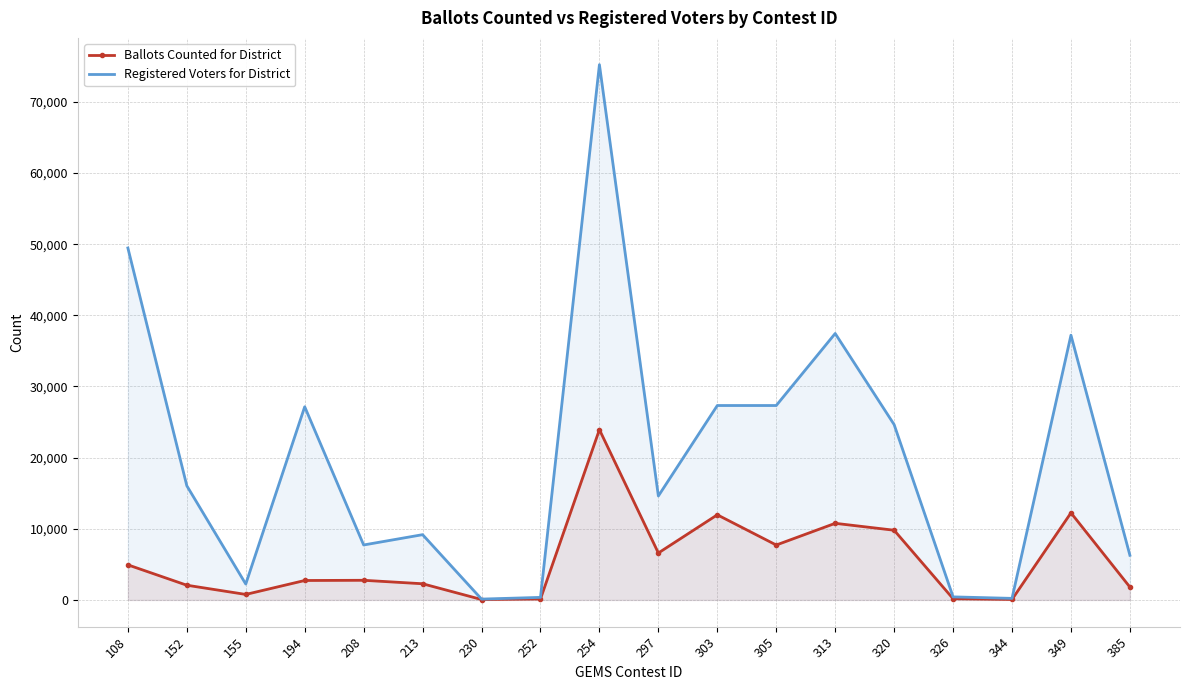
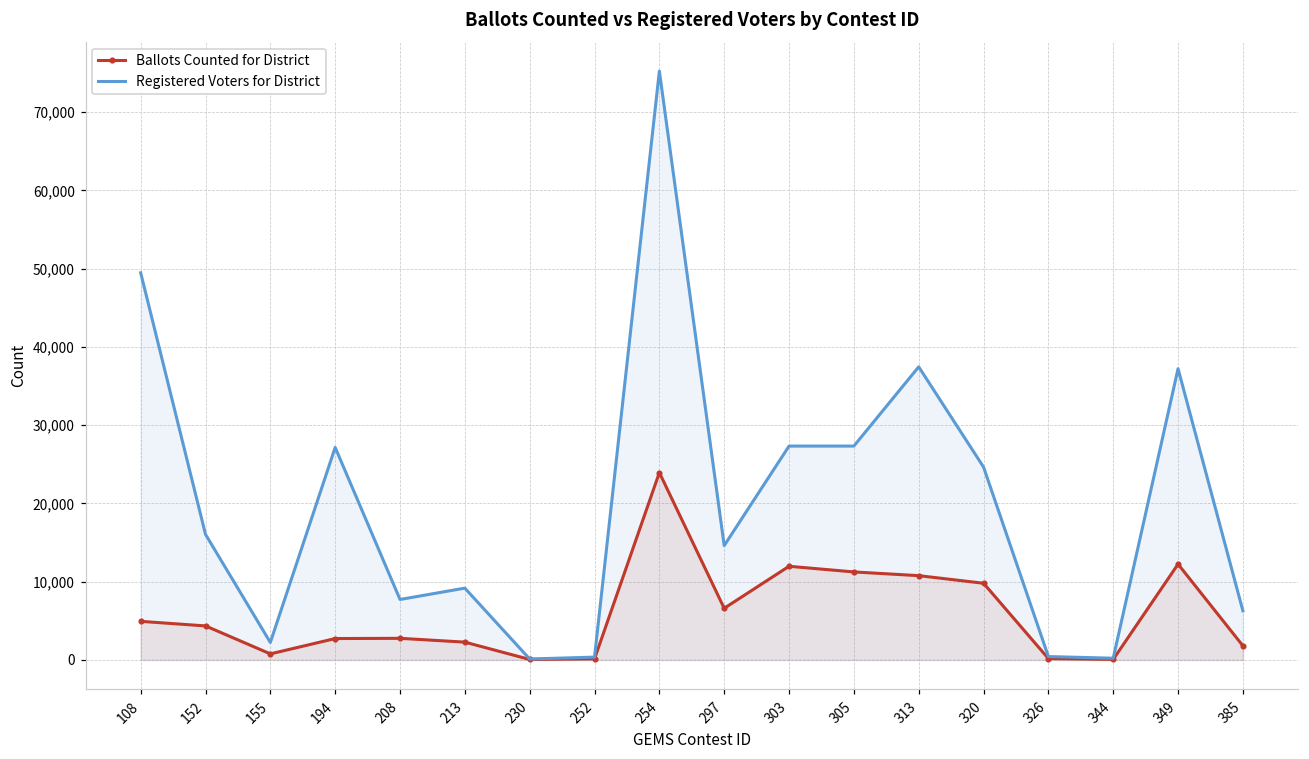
Ballots Counted for District, 152: 2,000 -> 4,000
Ballots Counted for District, 305: 8,000 -> 11,000
